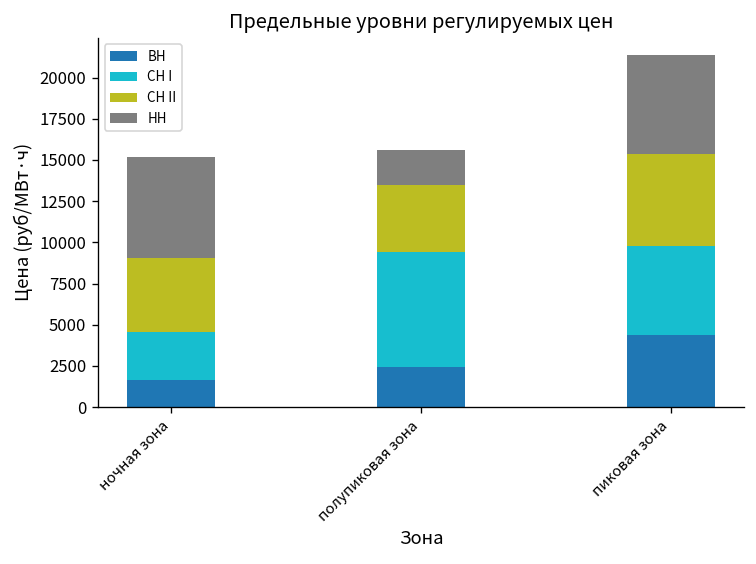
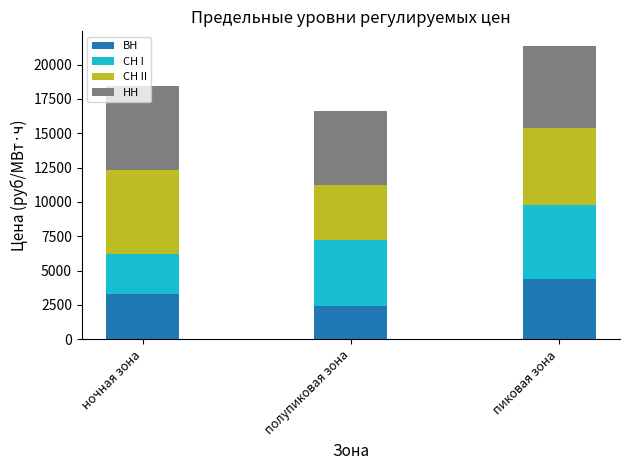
ВН, ночная зона: 1600 -> 3300
СН II, ночная зона: 4500 -> 6100
СН I, полупиковая зона: 7000 -> 4800
НН, полупиковая зона: 2100 -> 5400
